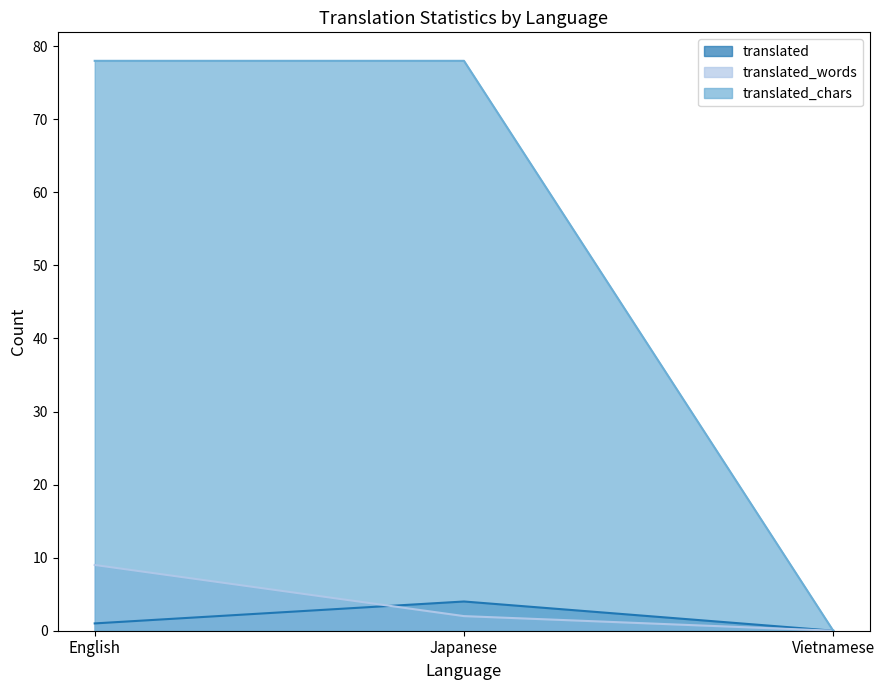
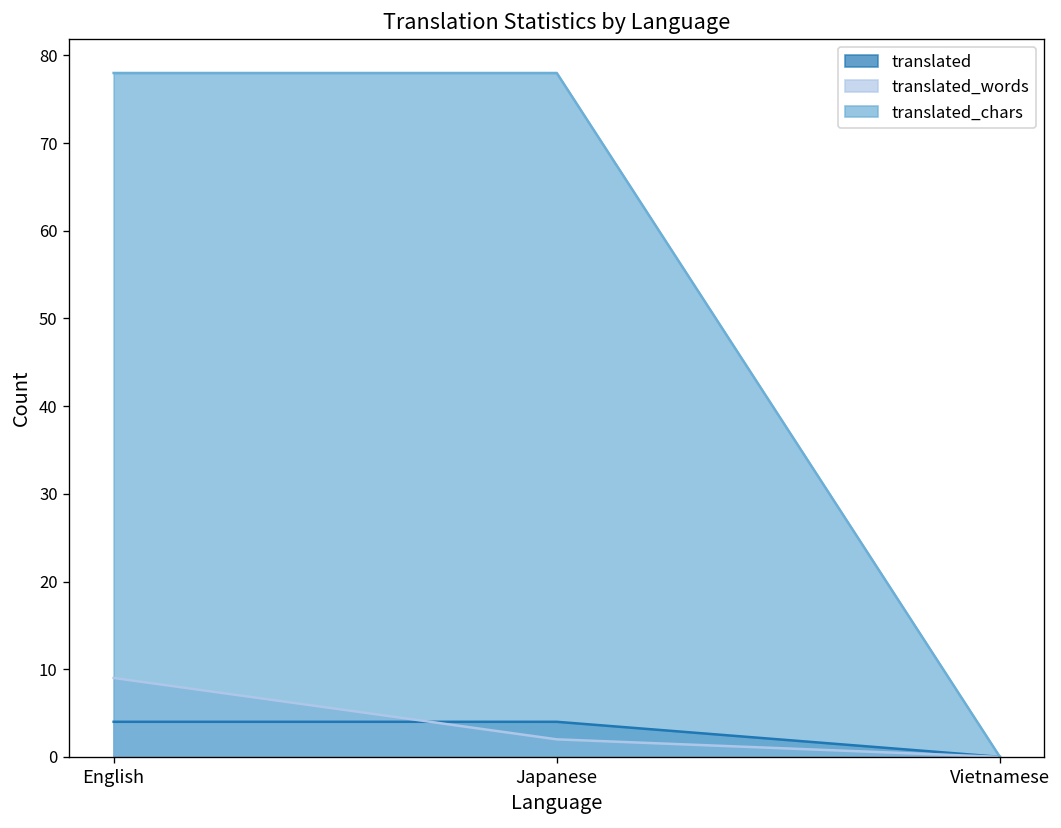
translated, English: 1 -> 4
